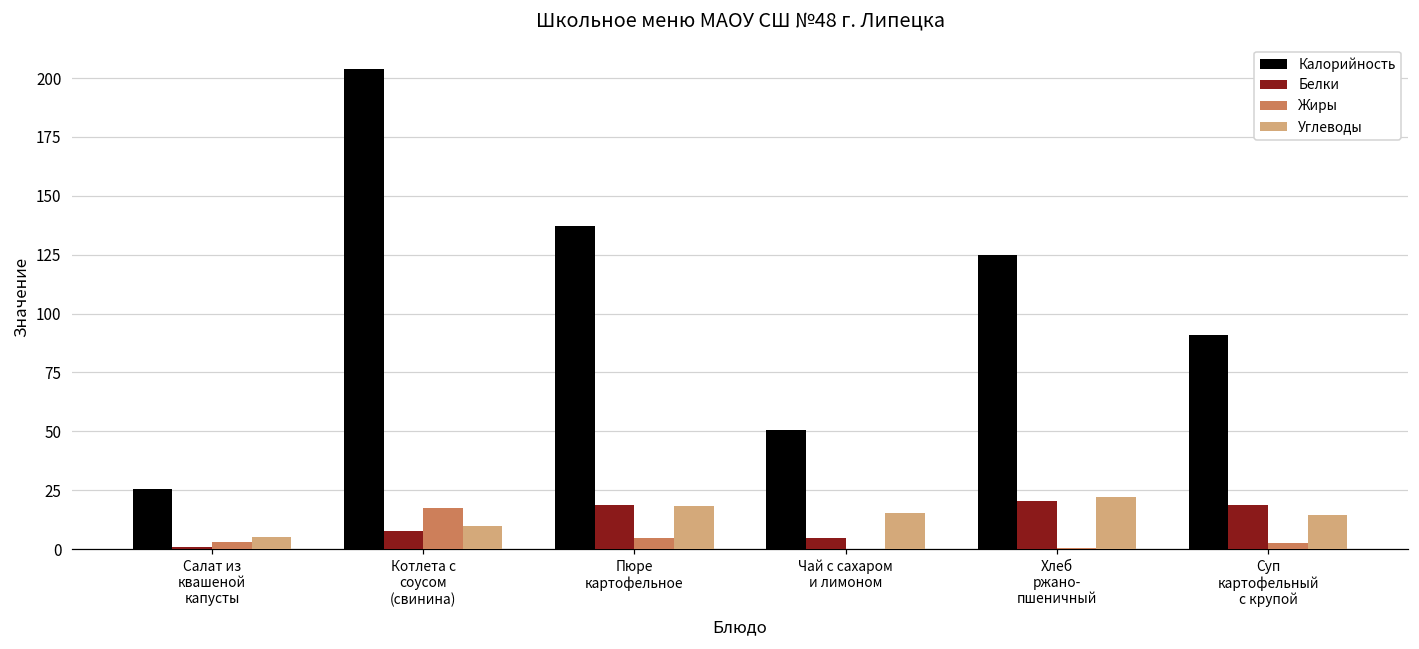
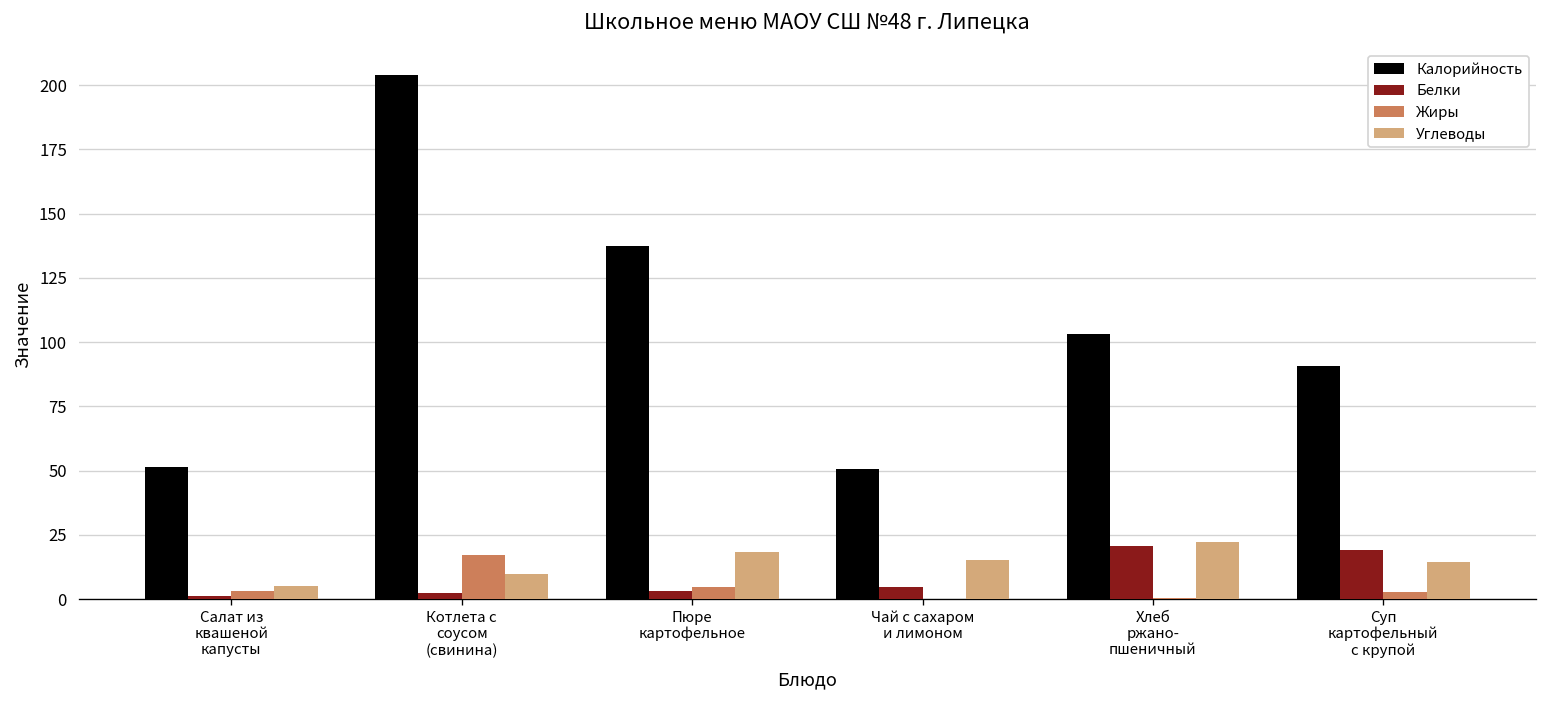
Калорийность, Салат из квашеной капусты: 26 -> 51
Белки, Котлета с соусом (свинина): 8 -> 2
Белки, Пюре картофельное: 19 -> 3
Калорийность, Хлеб ржано- пшеничный: 125 -> 103
